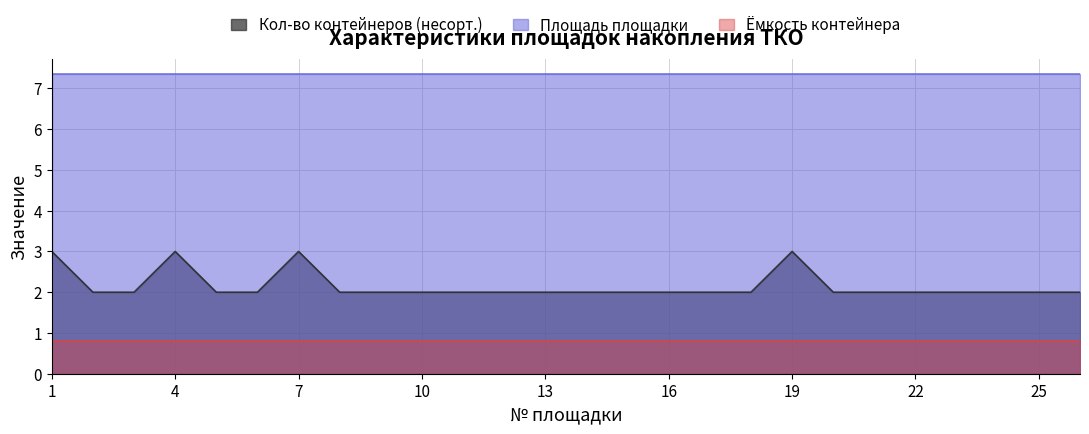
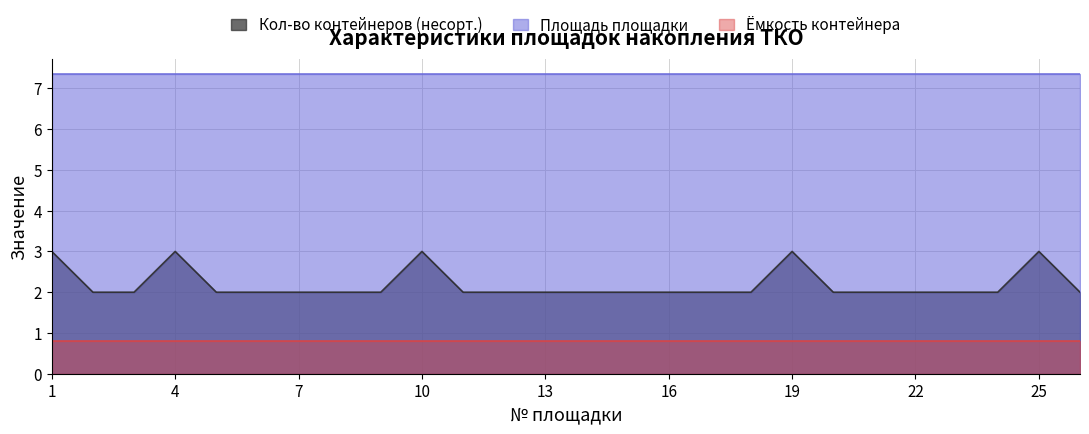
Кол-во контейнеров (несорт.), 7: 3 -> 2
Кол-во контейнеров (несорт.), 10: 2 -> 3
Кол-во контейнеров (несорт.), 25: 2 -> 3
